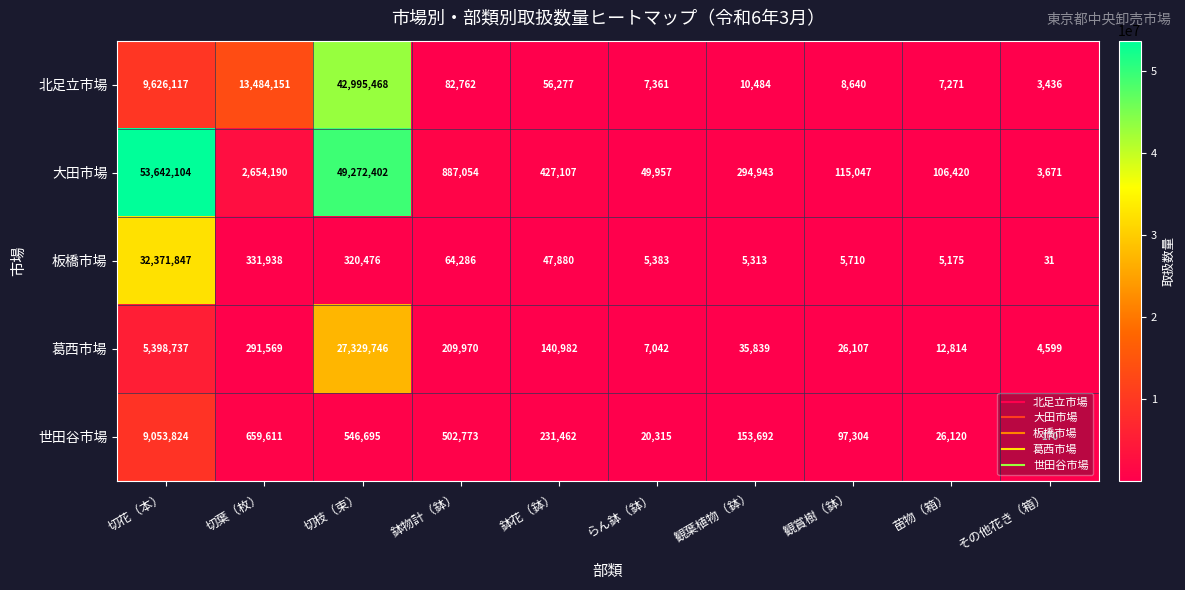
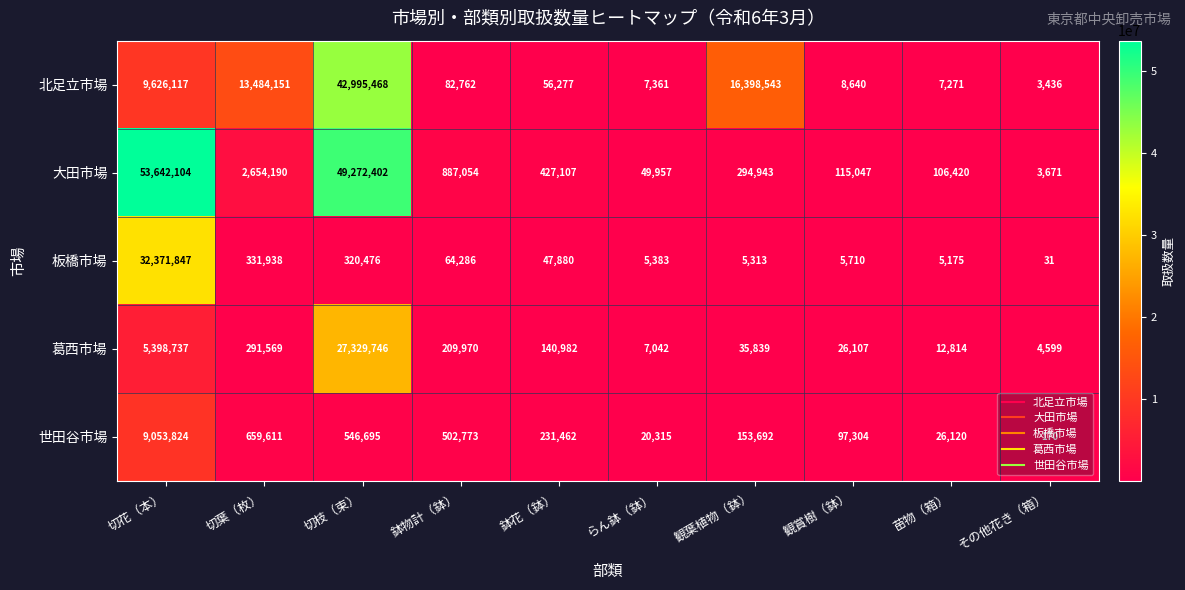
北足立市場, 観葉植物（鉢）: 10,484 -> 16,398,543
